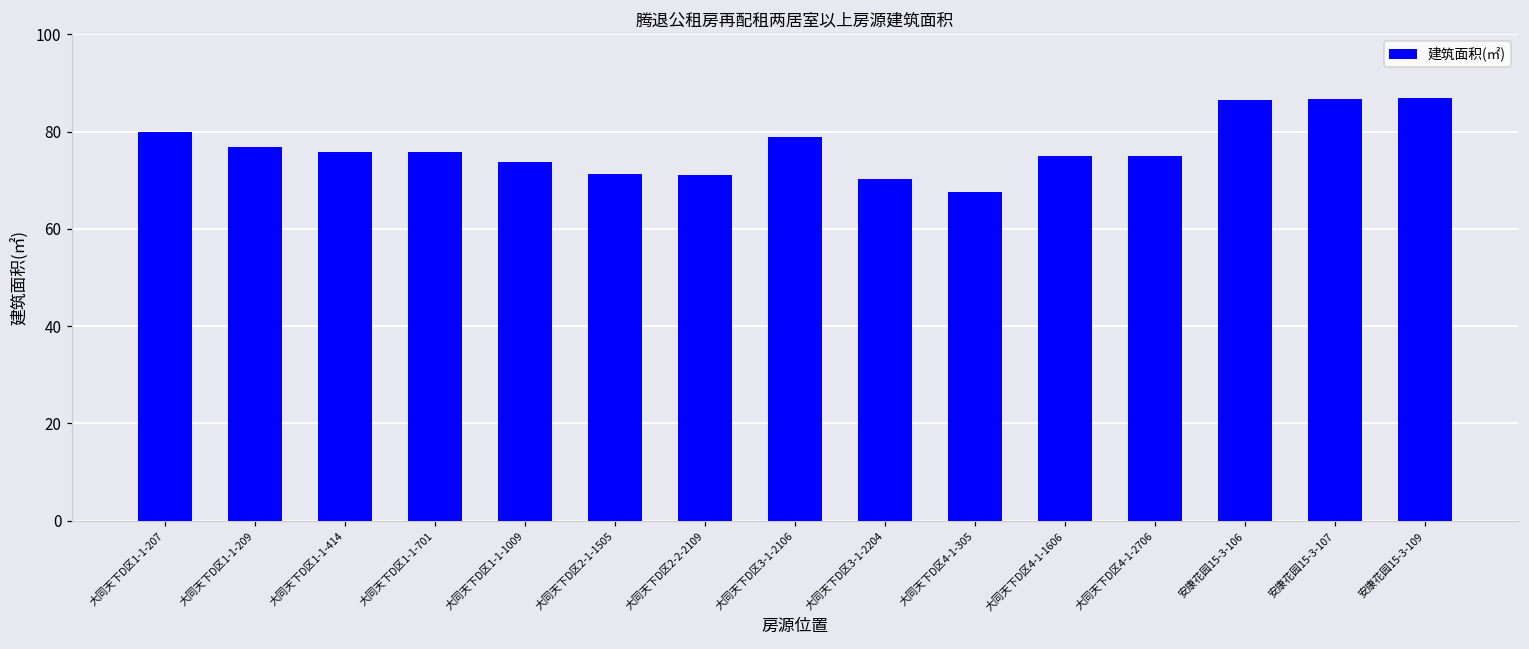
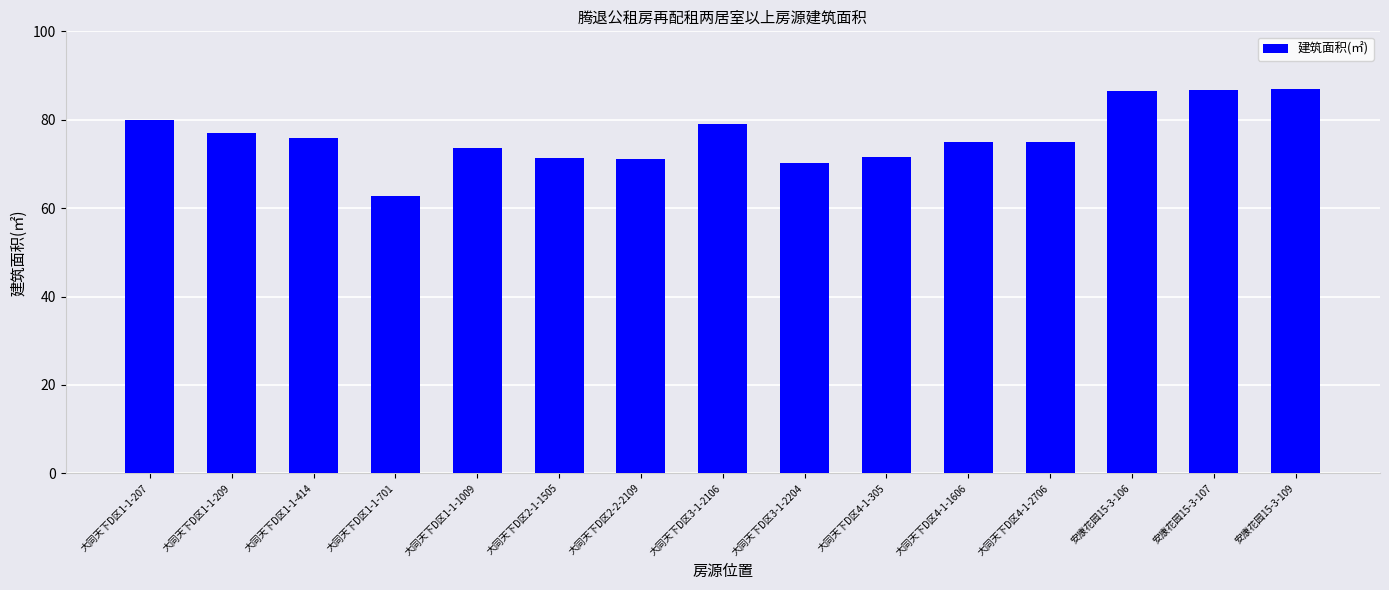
大同天下D区1-1-701: 76 -> 63
大同天下D区4-1-305: 68 -> 72
